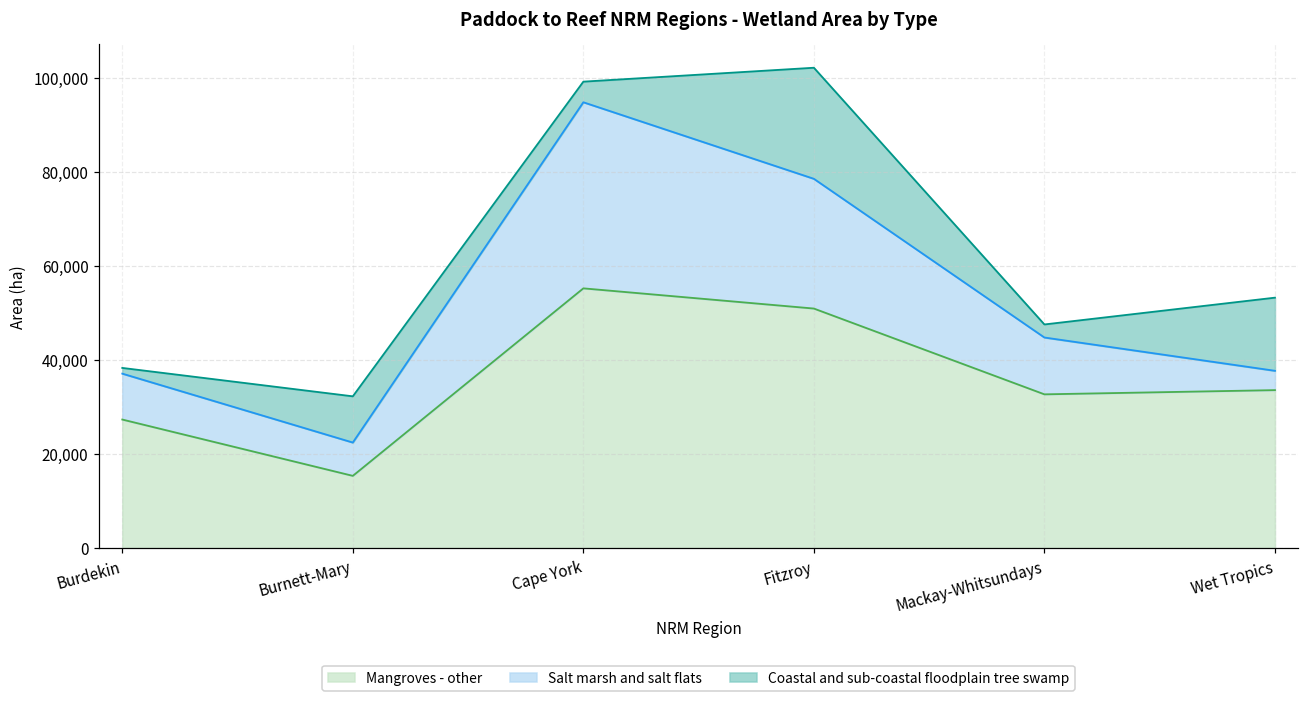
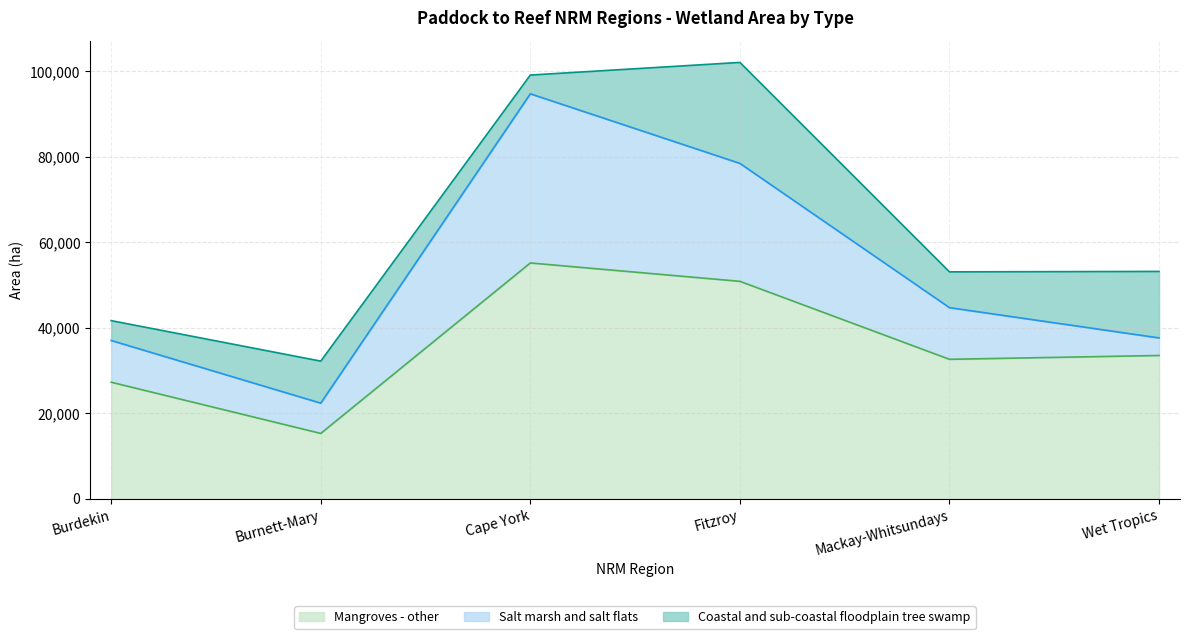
Coastal and sub-coastal floodplain tree swamp, Burdekin: 1,000 -> 5,000
Coastal and sub-coastal floodplain tree swamp, Mackay-Whitsundays: 3,000 -> 8,000
